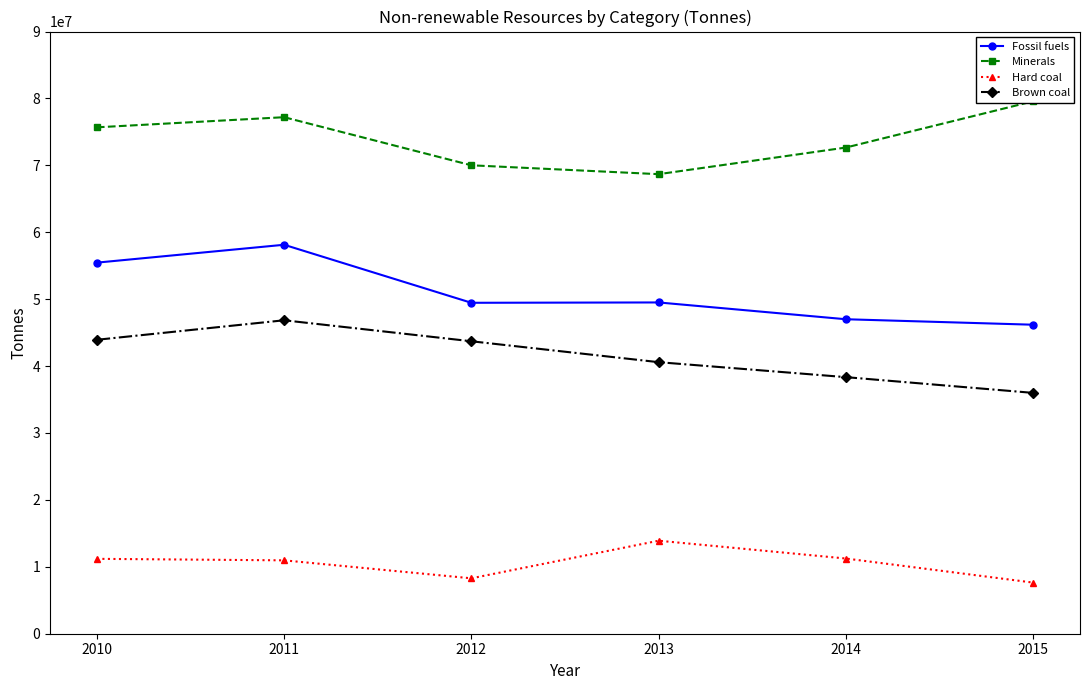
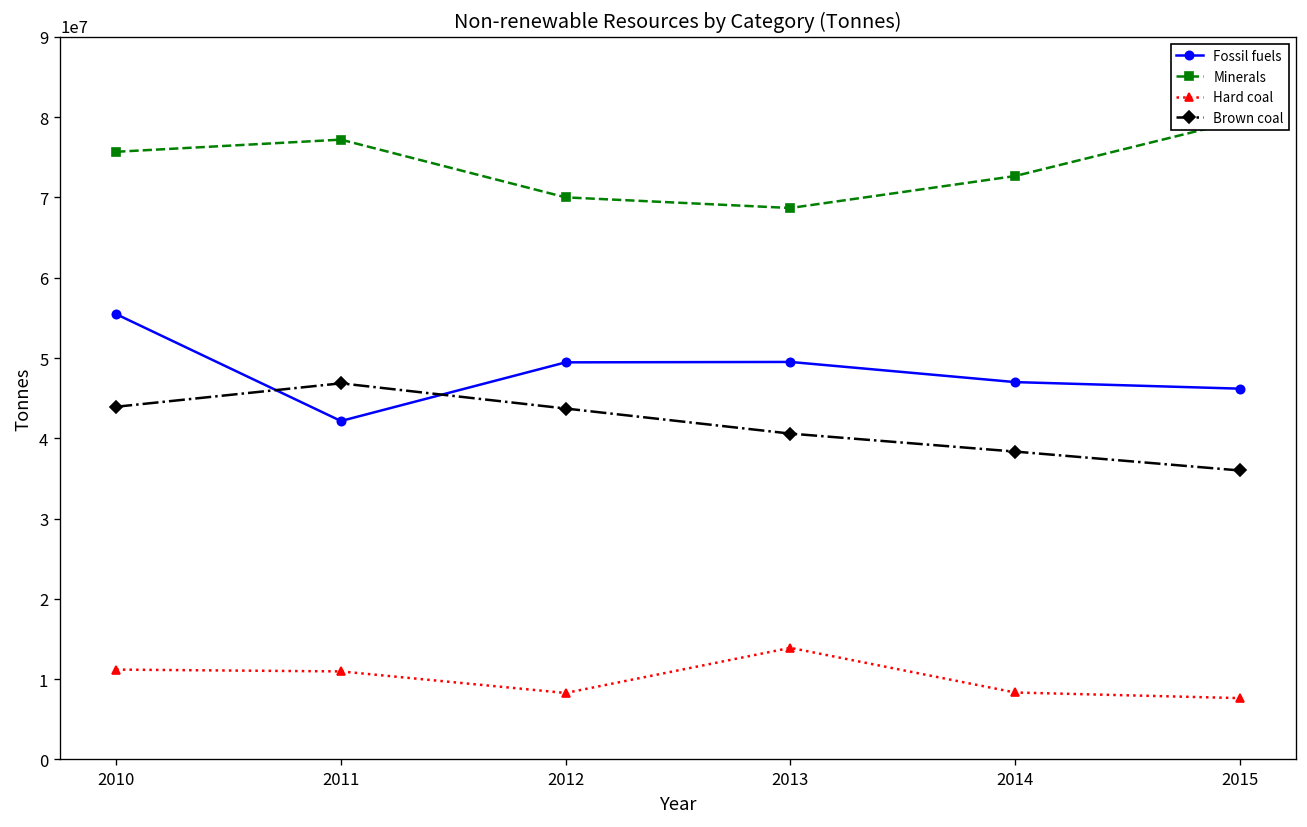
Fossil fuels, 2011: 58000000 -> 42000000
Hard coal, 2014: 11000000 -> 8000000
